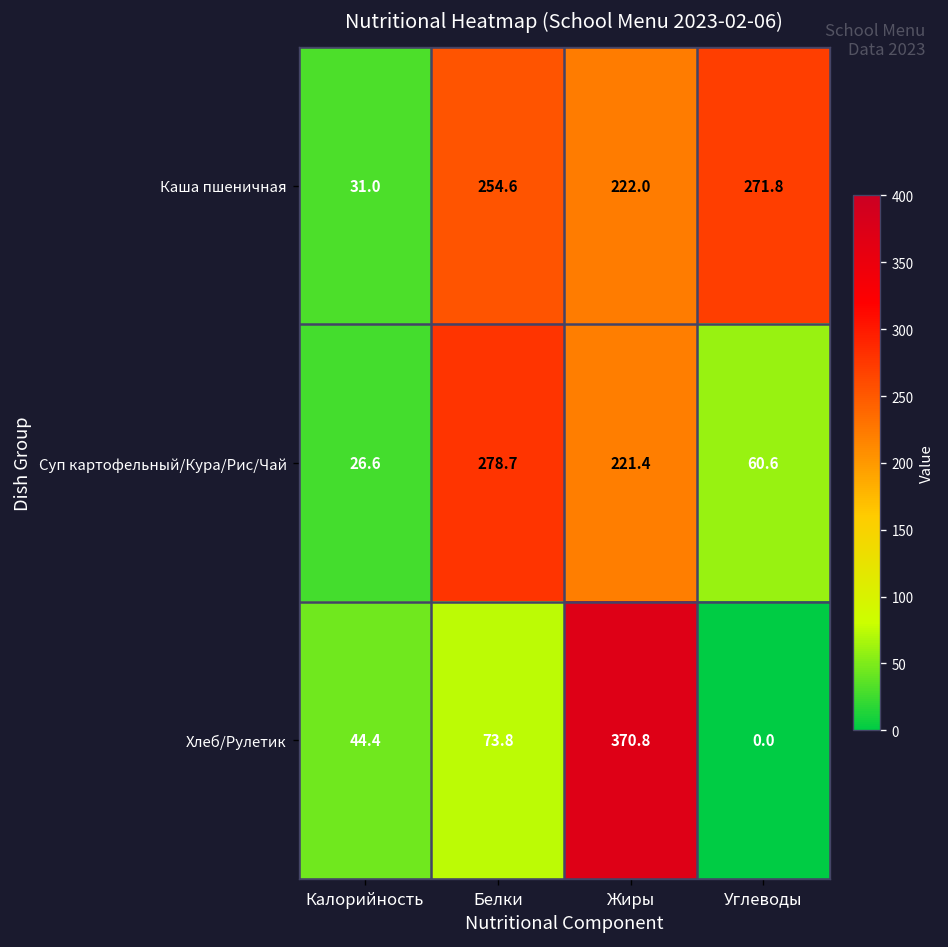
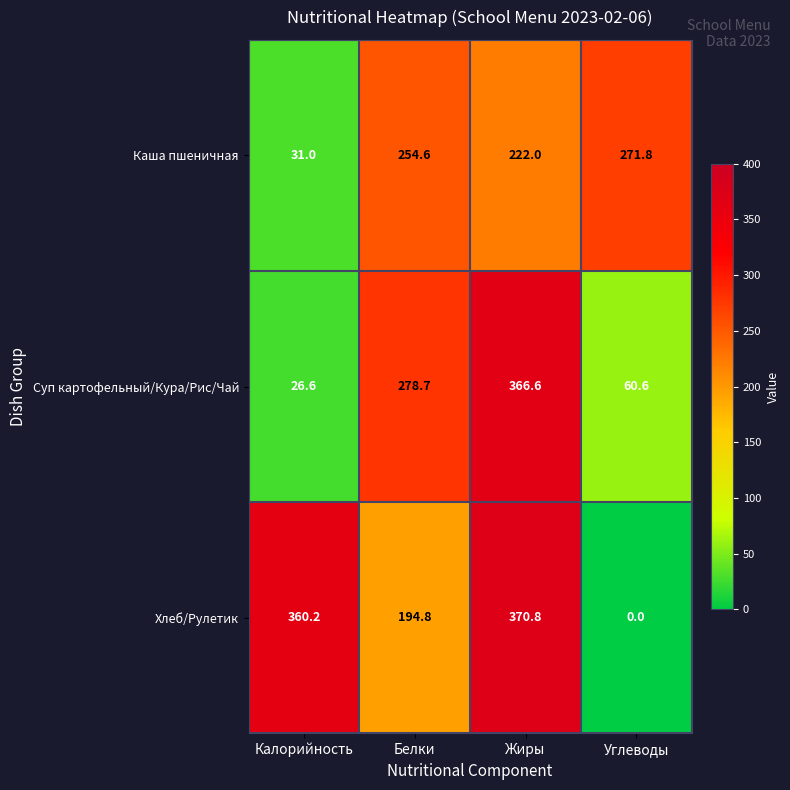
Суп картофельный/Кура/Рис/Чай, Жиры: 221.4 -> 366.6
Хлеб/Рулетик, Калорийность: 44.4 -> 360.2
Хлеб/Рулетик, Белки: 73.8 -> 194.8
